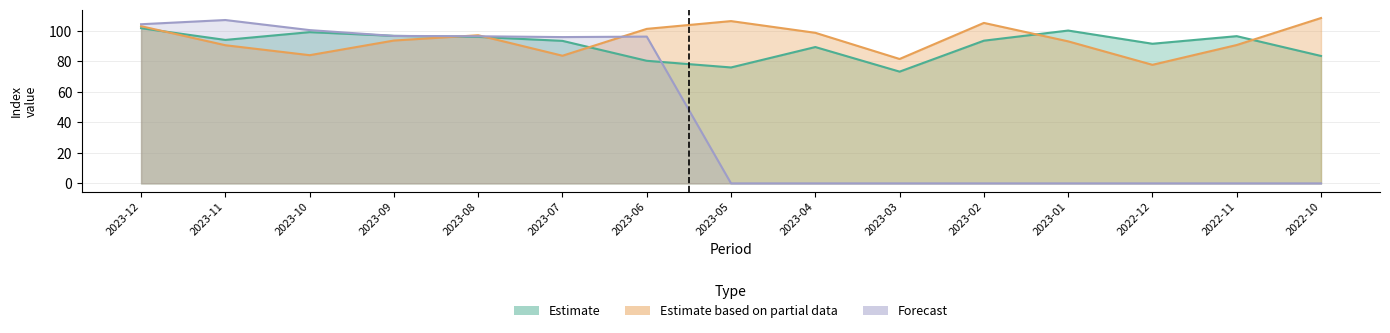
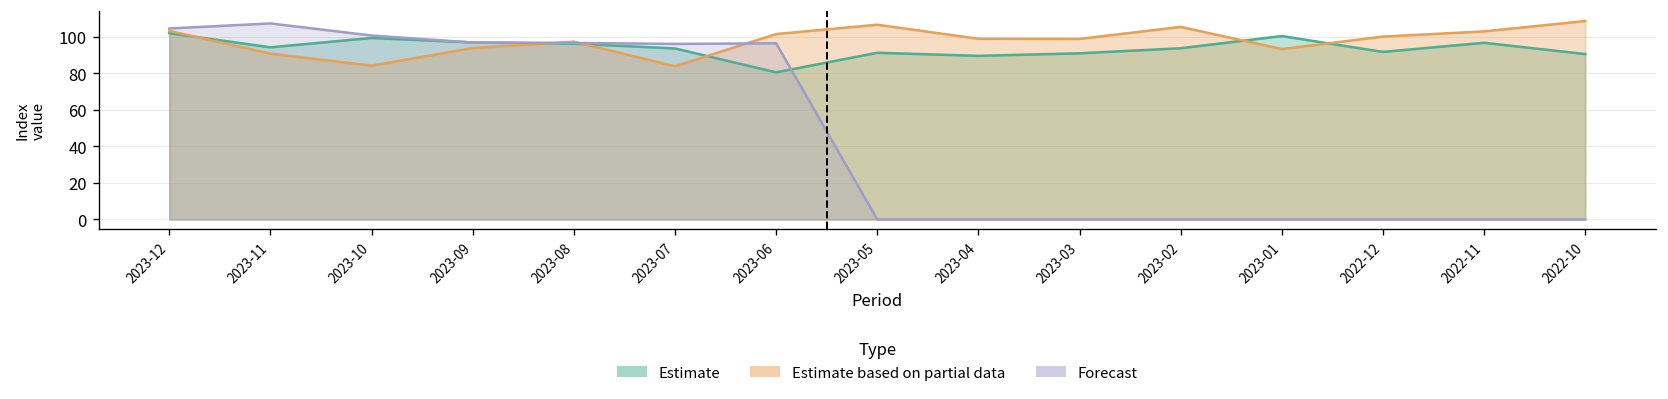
Estimate, 2023-05: 76 -> 91
Estimate, 2023-03: 73 -> 91
Estimate based on partial data, 2023-03: 82 -> 99
Estimate based on partial data, 2022-12: 78 -> 100
Estimate based on partial data, 2022-11: 91 -> 103
Estimate, 2022-10: 84 -> 90
